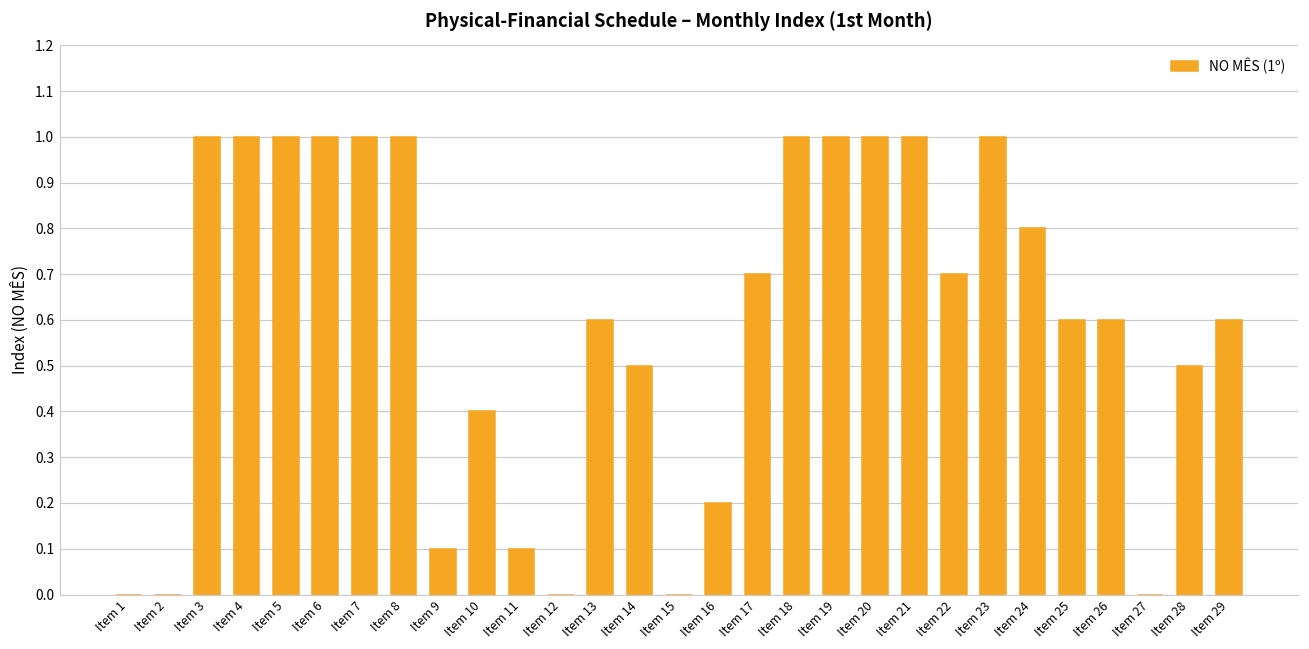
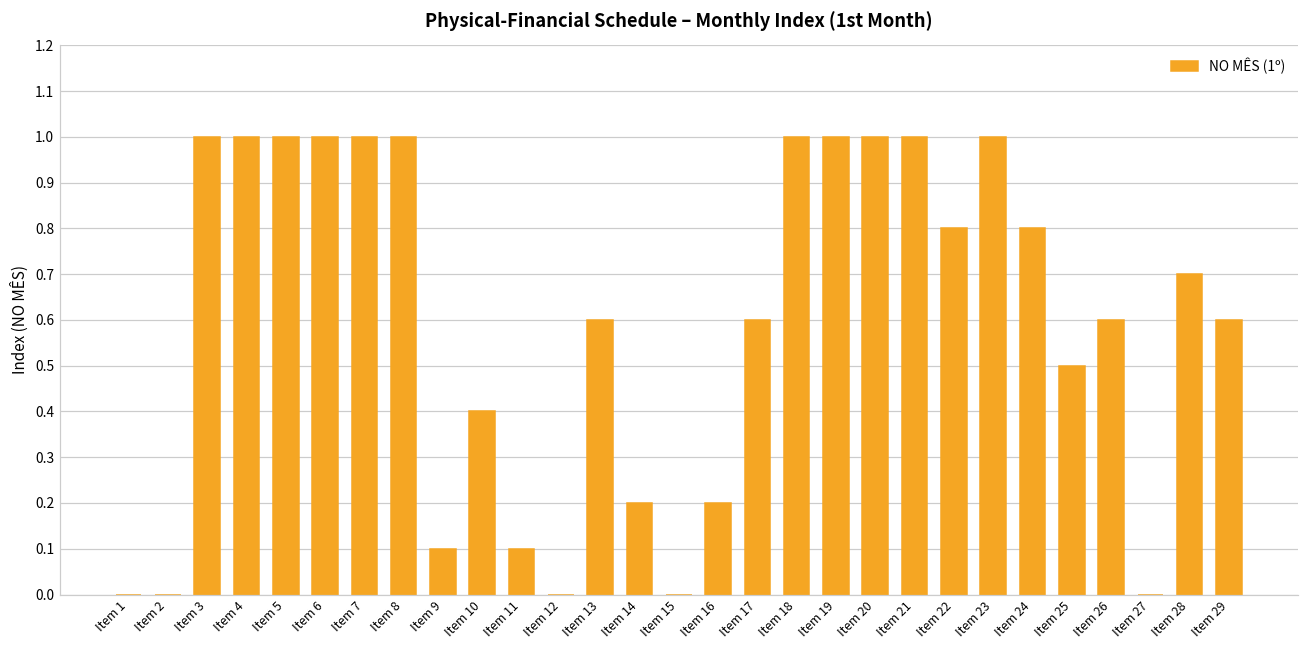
Item 14: 0.5 -> 0.2
Item 17: 0.7 -> 0.6
Item 22: 0.7 -> 0.8
Item 25: 0.6 -> 0.5
Item 28: 0.5 -> 0.7
